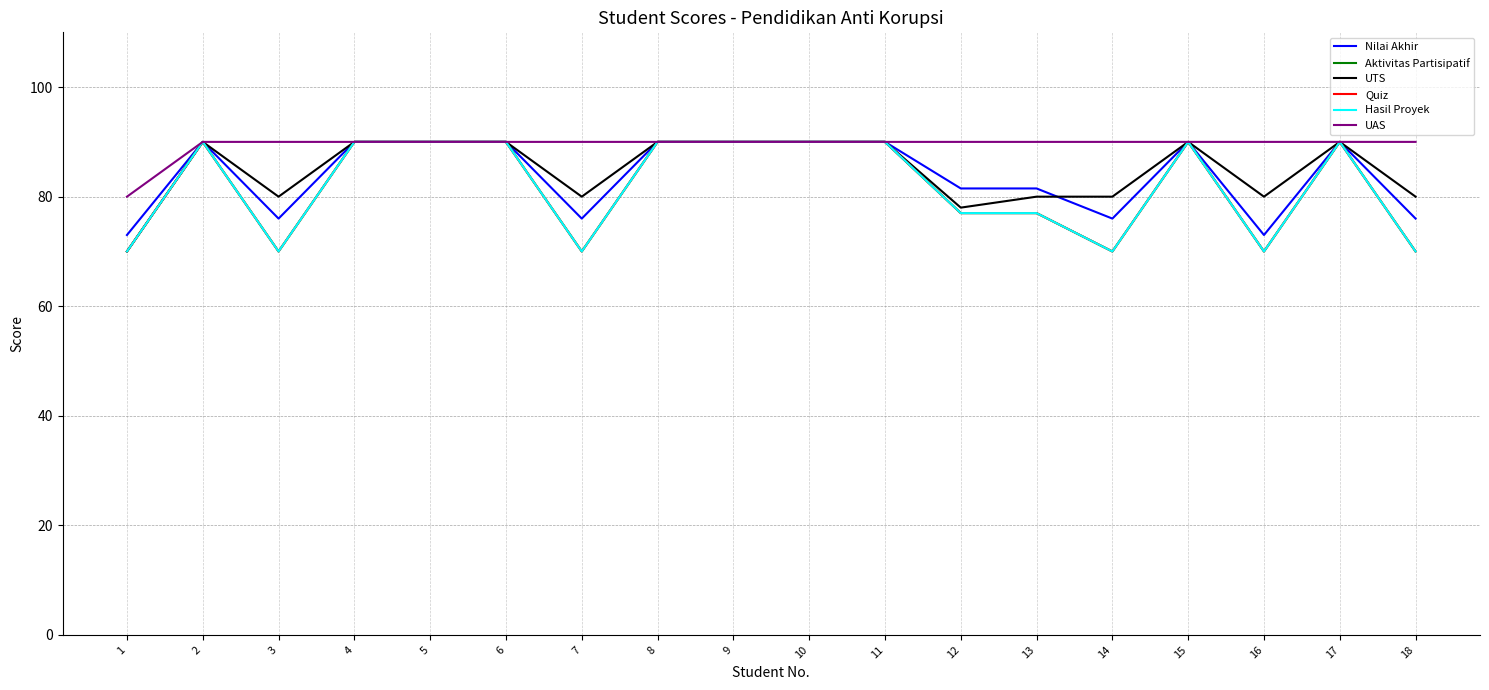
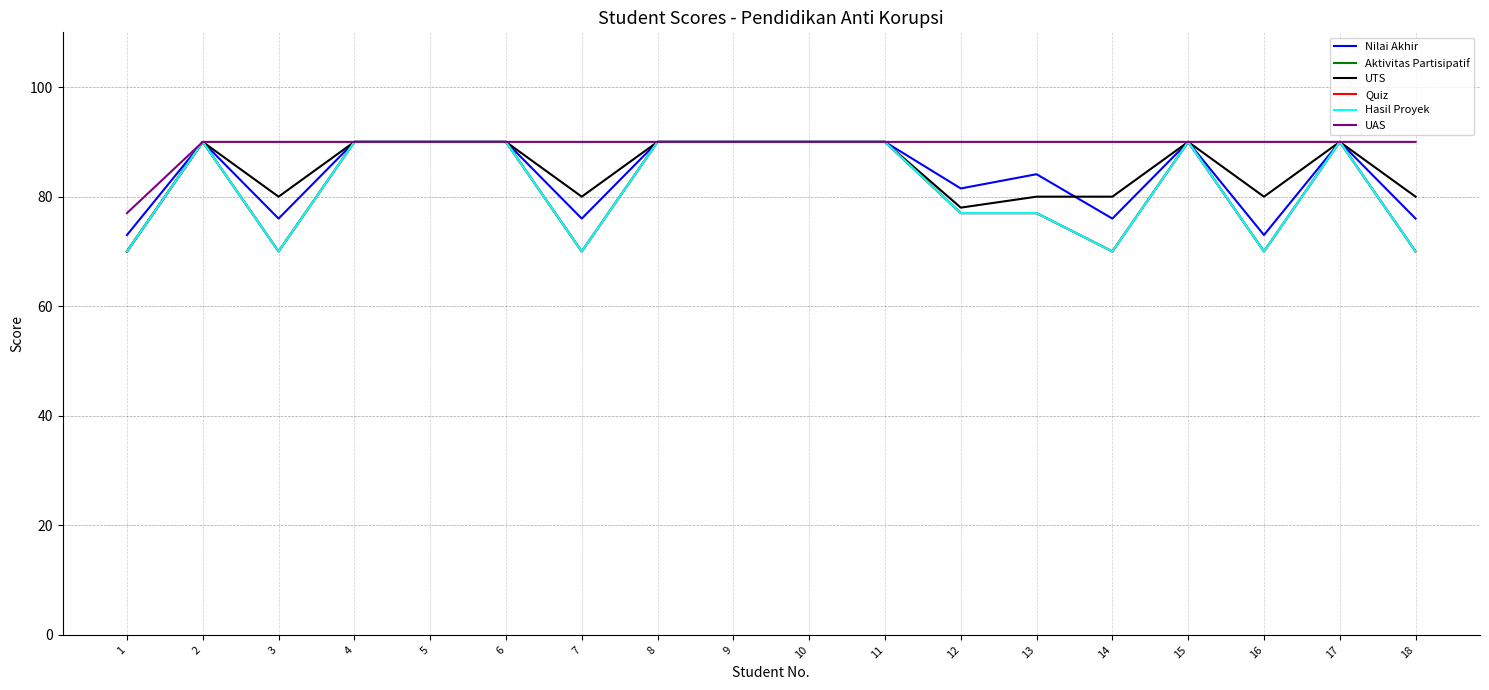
UAS, 1: 80 -> 77
Nilai Akhir, 13: 82 -> 84
